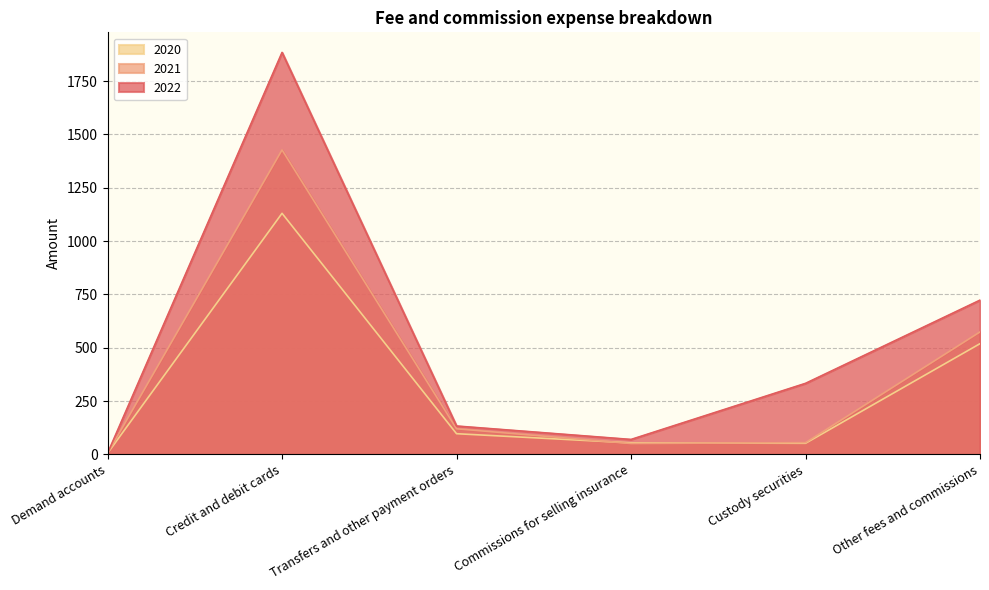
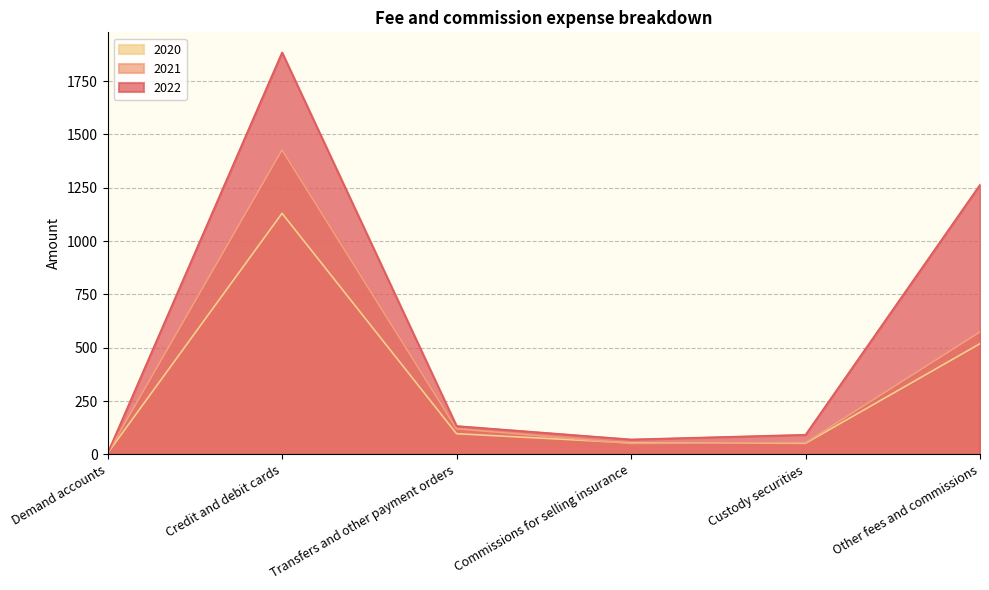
2022, Custody securities: 330 -> 90
2022, Other fees and commissions: 720 -> 1260
